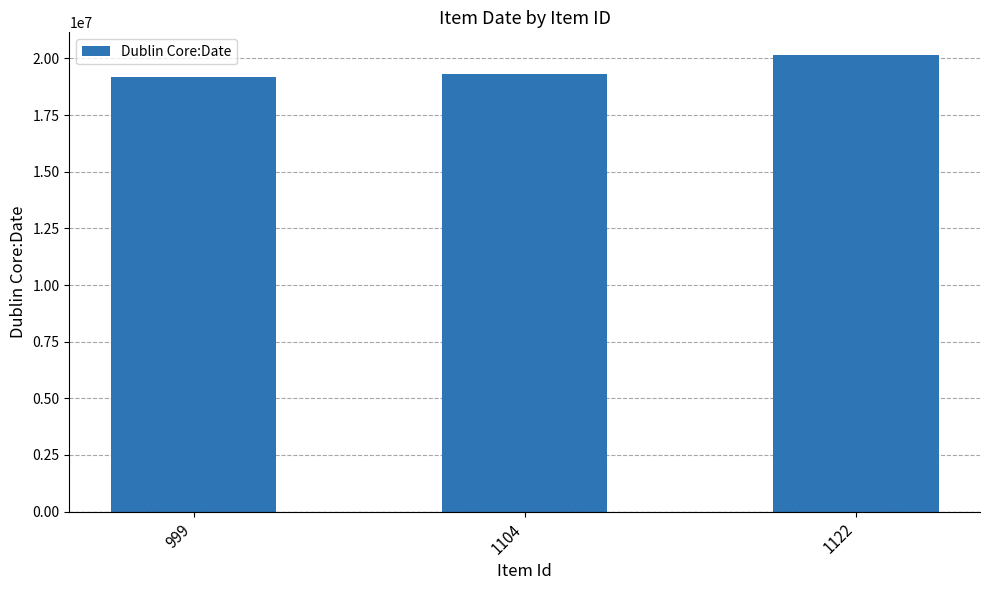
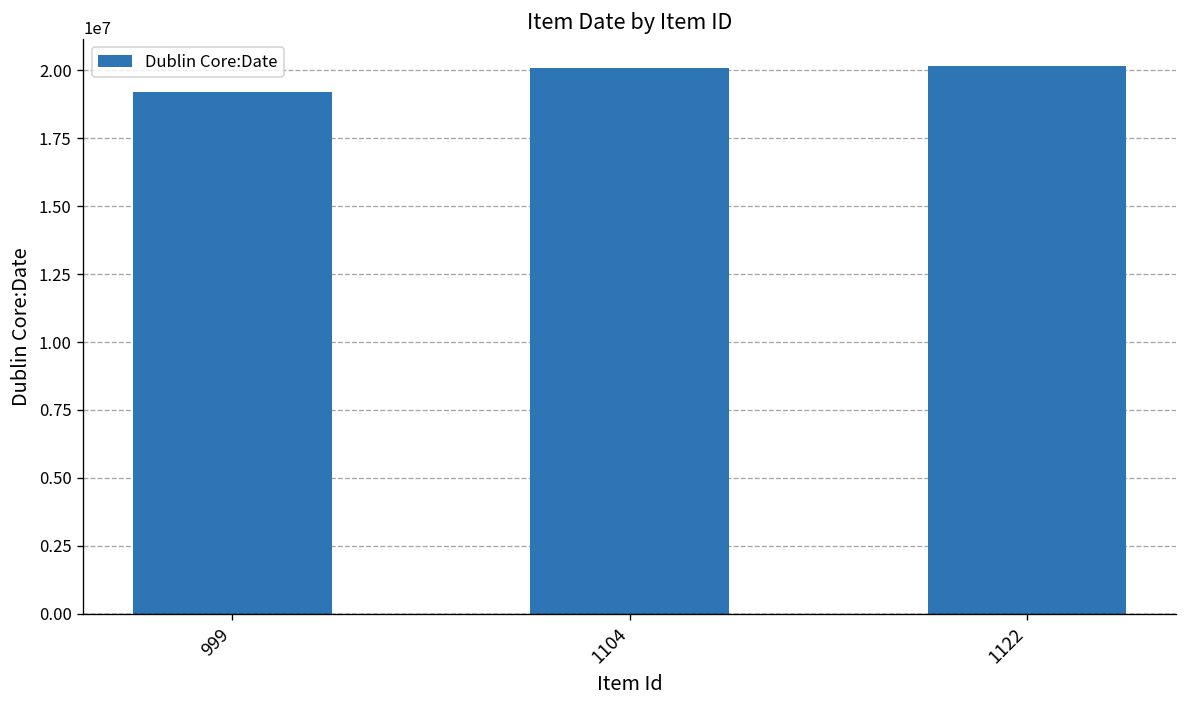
1104: 19300000 -> 20100000
